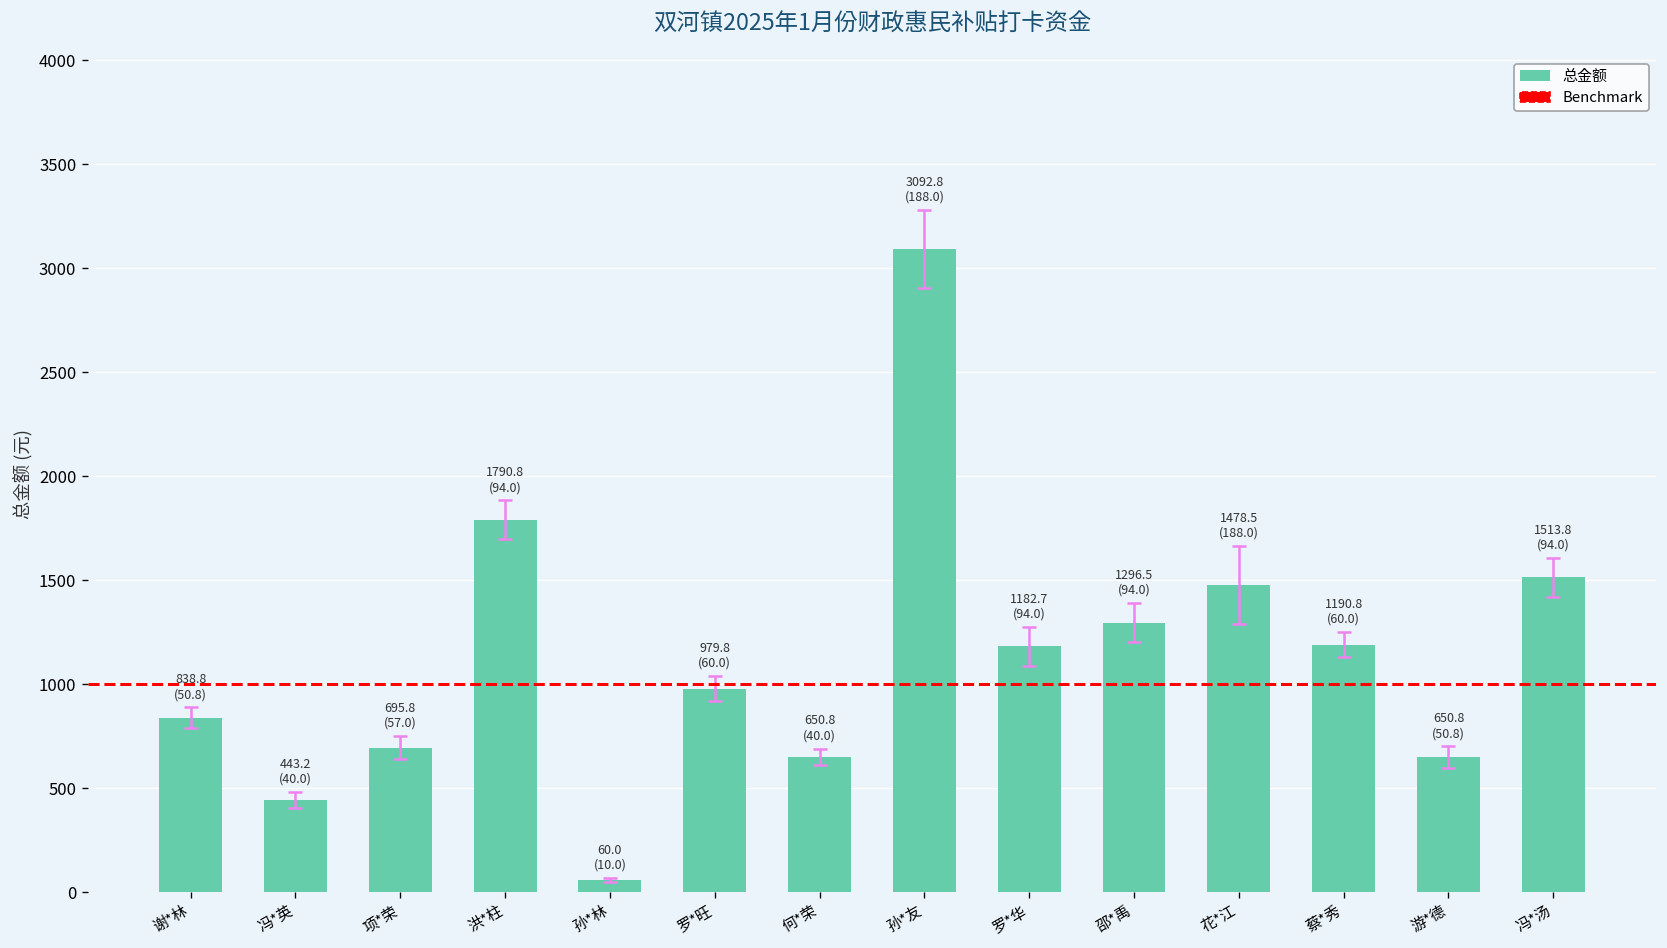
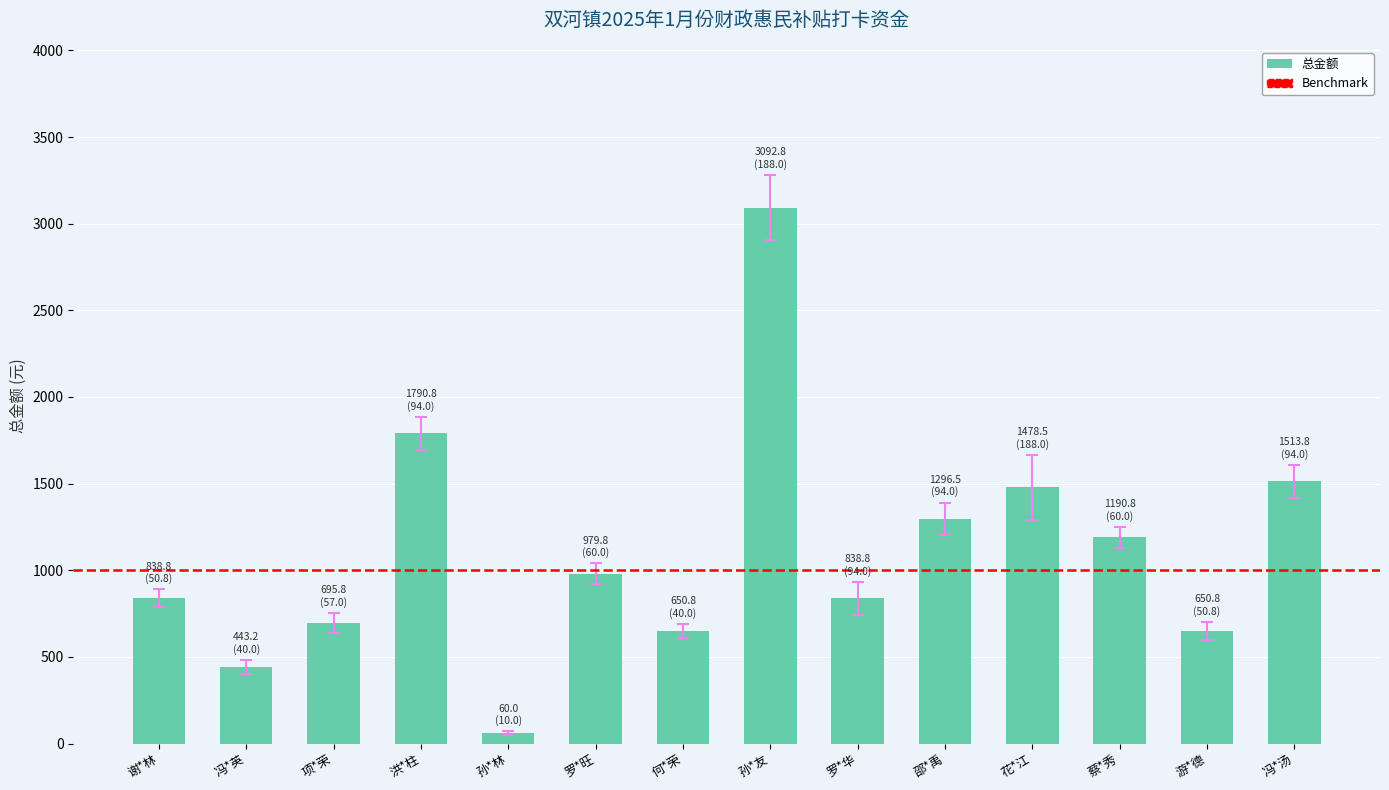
总金额, 罗*华: 1182.7 -> 838.8
